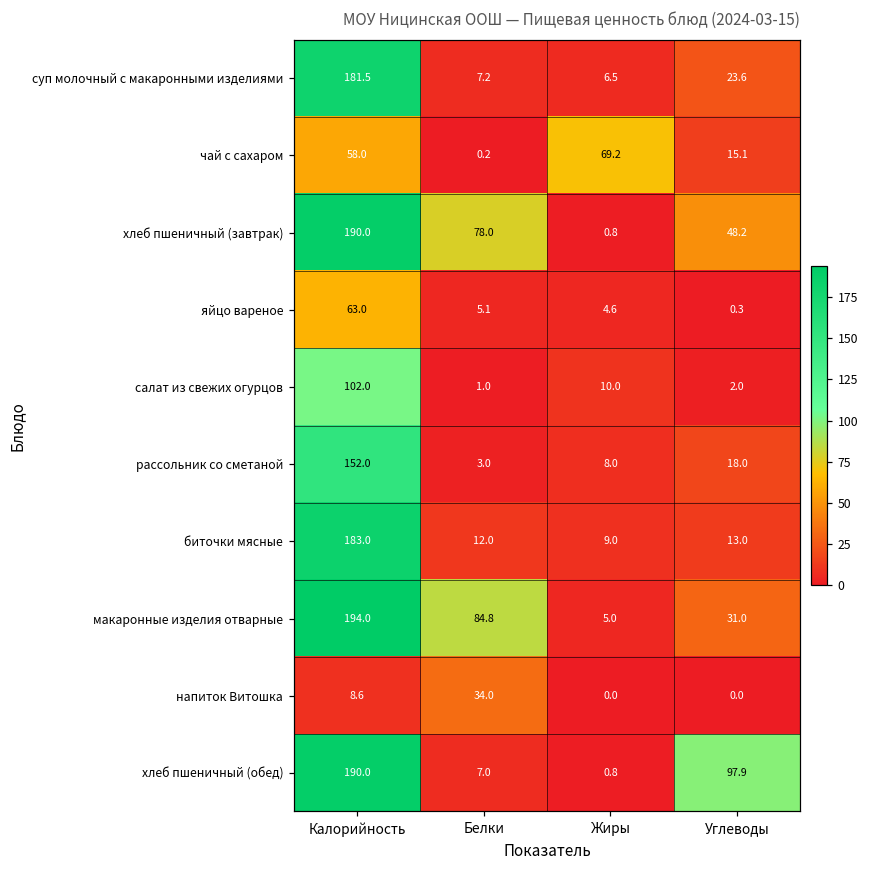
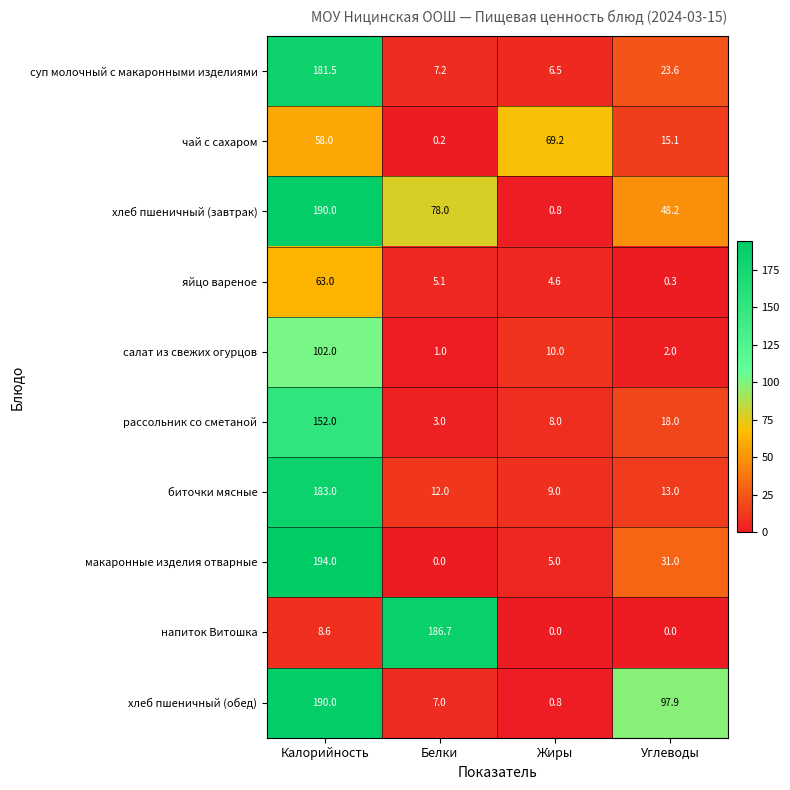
макаронные изделия отварные, Белки: 84.8 -> 0.0
напиток Витошка, Белки: 34.0 -> 186.7
